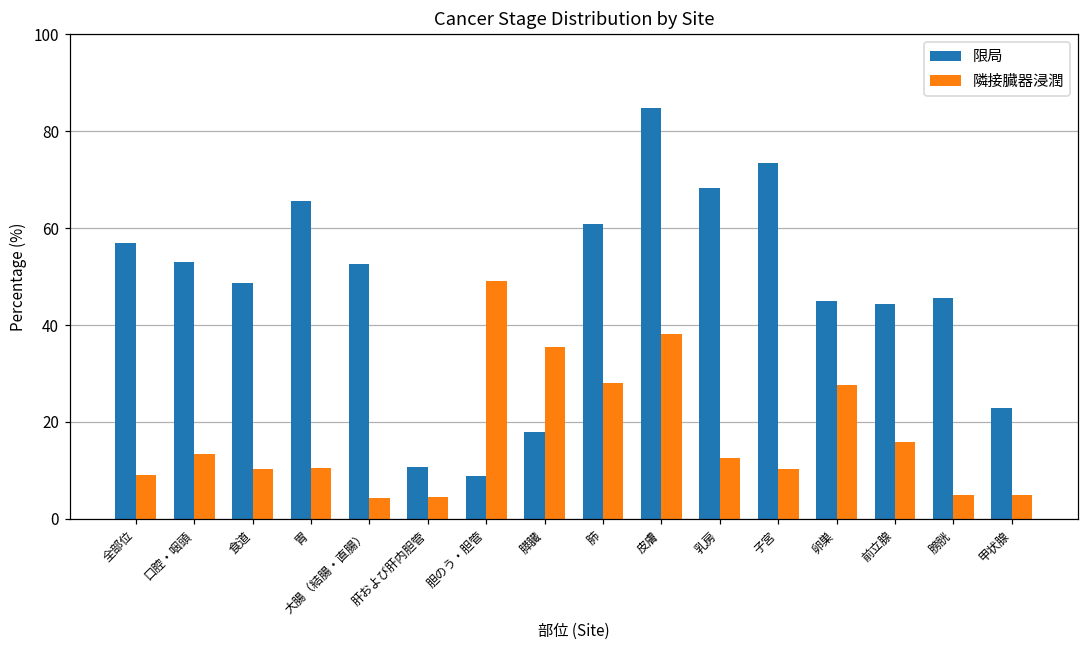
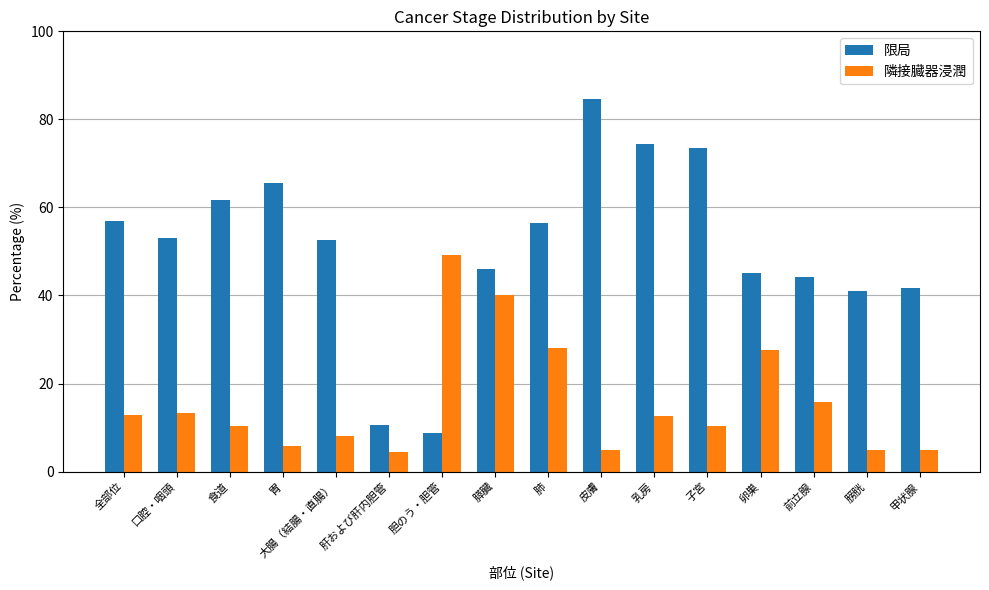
隣接臓器浸潤, 全部位: 9 -> 13
限局, 食道: 49 -> 62
隣接臓器浸潤, 胃: 11 -> 6
隣接臓器浸潤, 大腸（結腸・直腸）: 4 -> 8
限局, 膵臓: 18 -> 46
隣接臓器浸潤, 膵臓: 35 -> 40
限局, 肺: 61 -> 56
隣接臓器浸潤, 皮膚: 38 -> 5
限局, 乳房: 68 -> 74
限局, 膀胱: 46 -> 41
限局, 甲状腺: 23 -> 42
